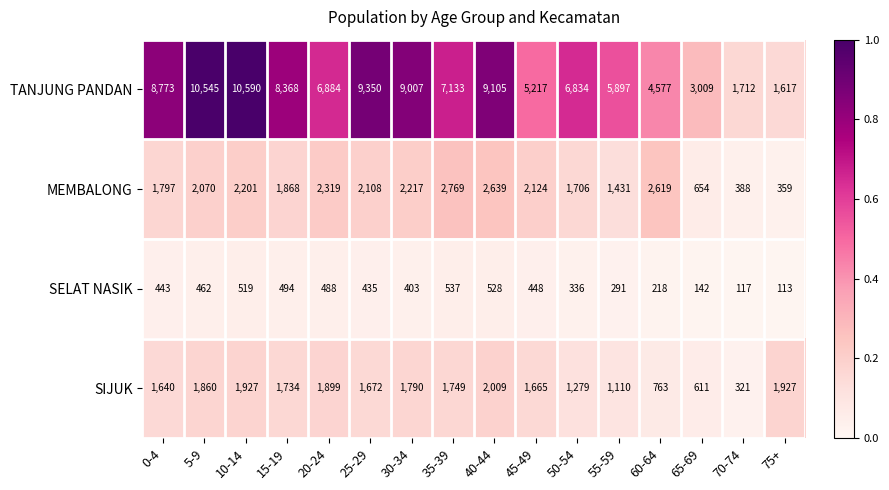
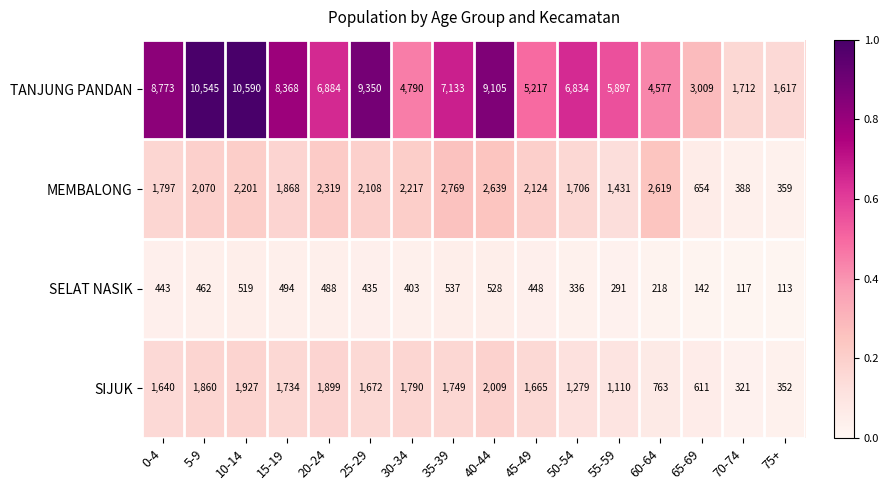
TANJUNG PANDAN, 30-34: 9,007 -> 4,790
SIJUK, 75+: 1,927 -> 352
